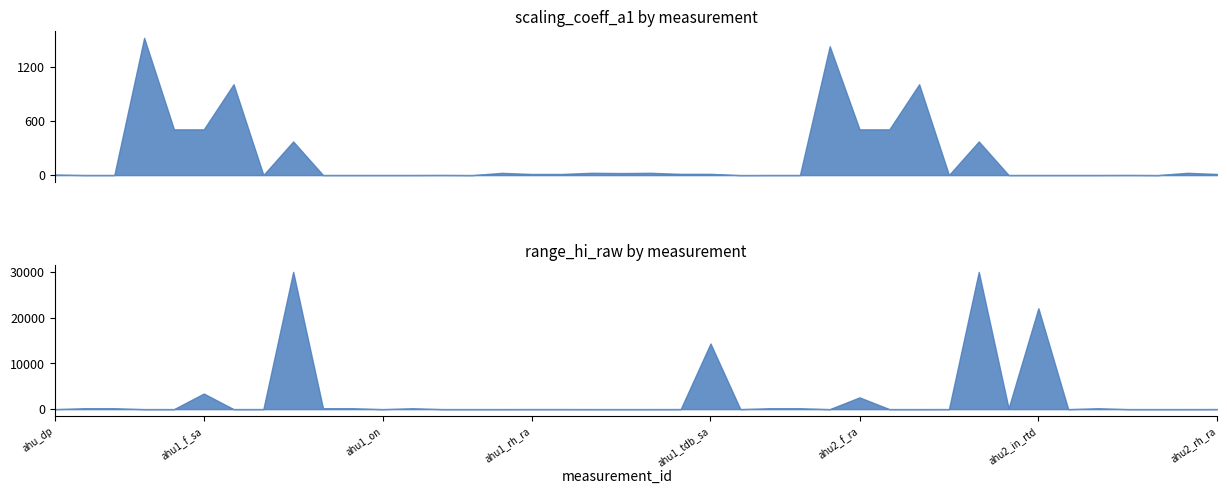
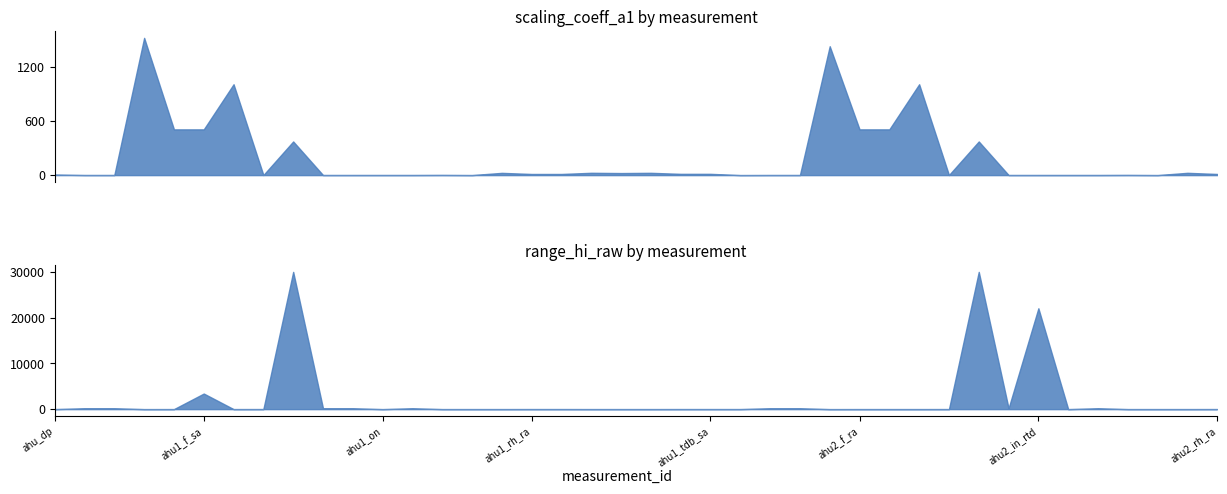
range_hi_raw by measurement, ahu1_tdb_sa: 14000 -> 0
range_hi_raw by measurement, ahu2_f_ra: 3000 -> 0
